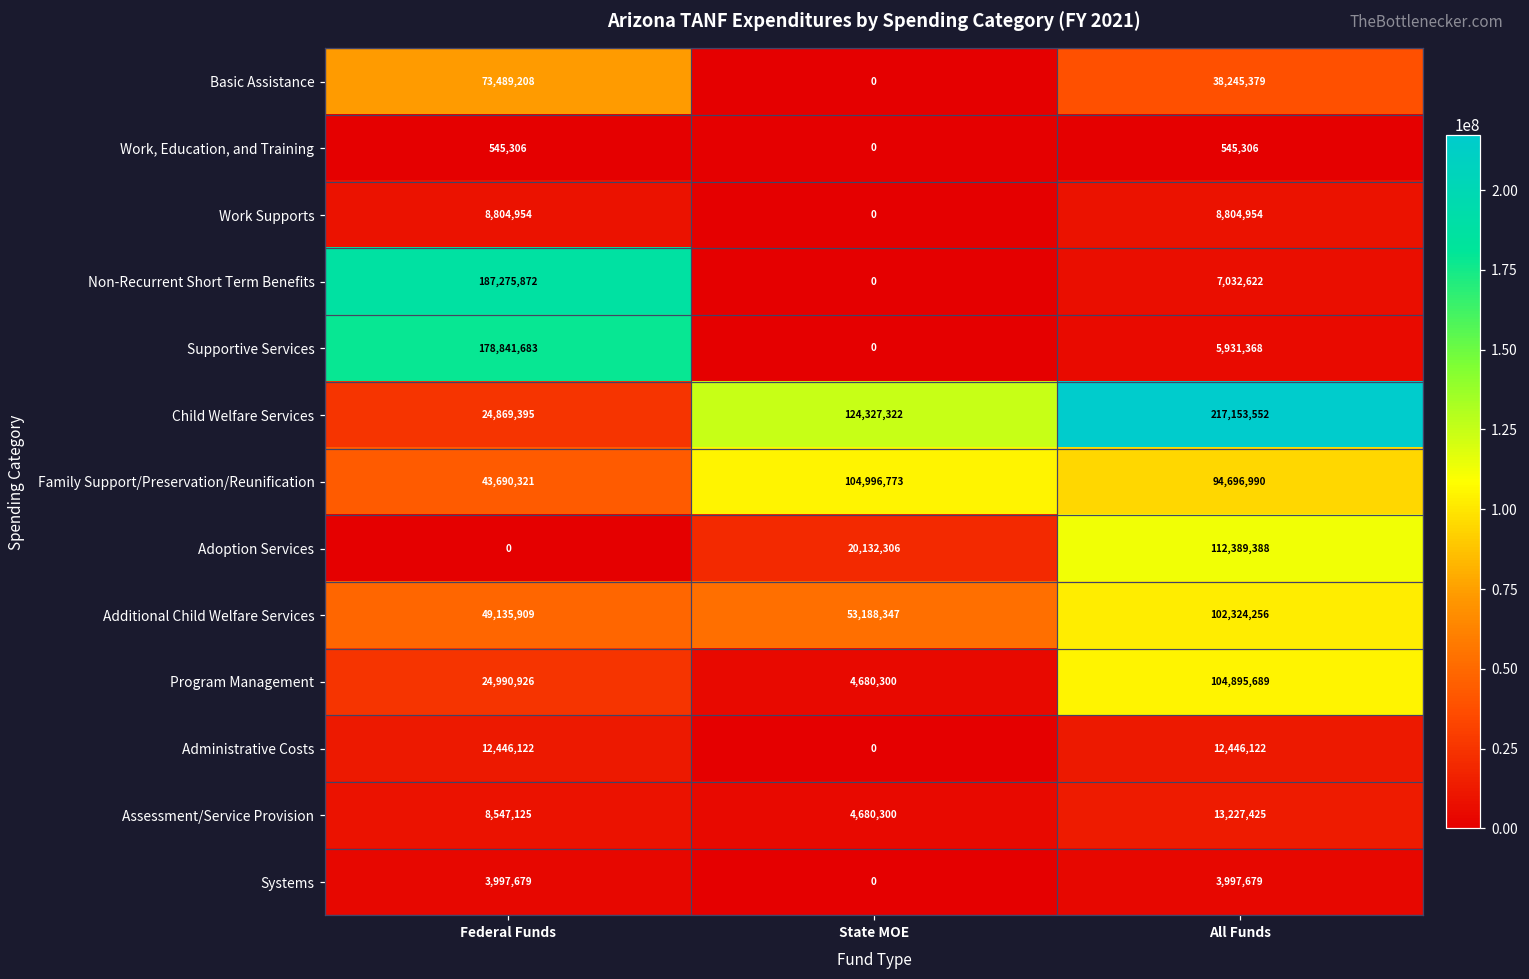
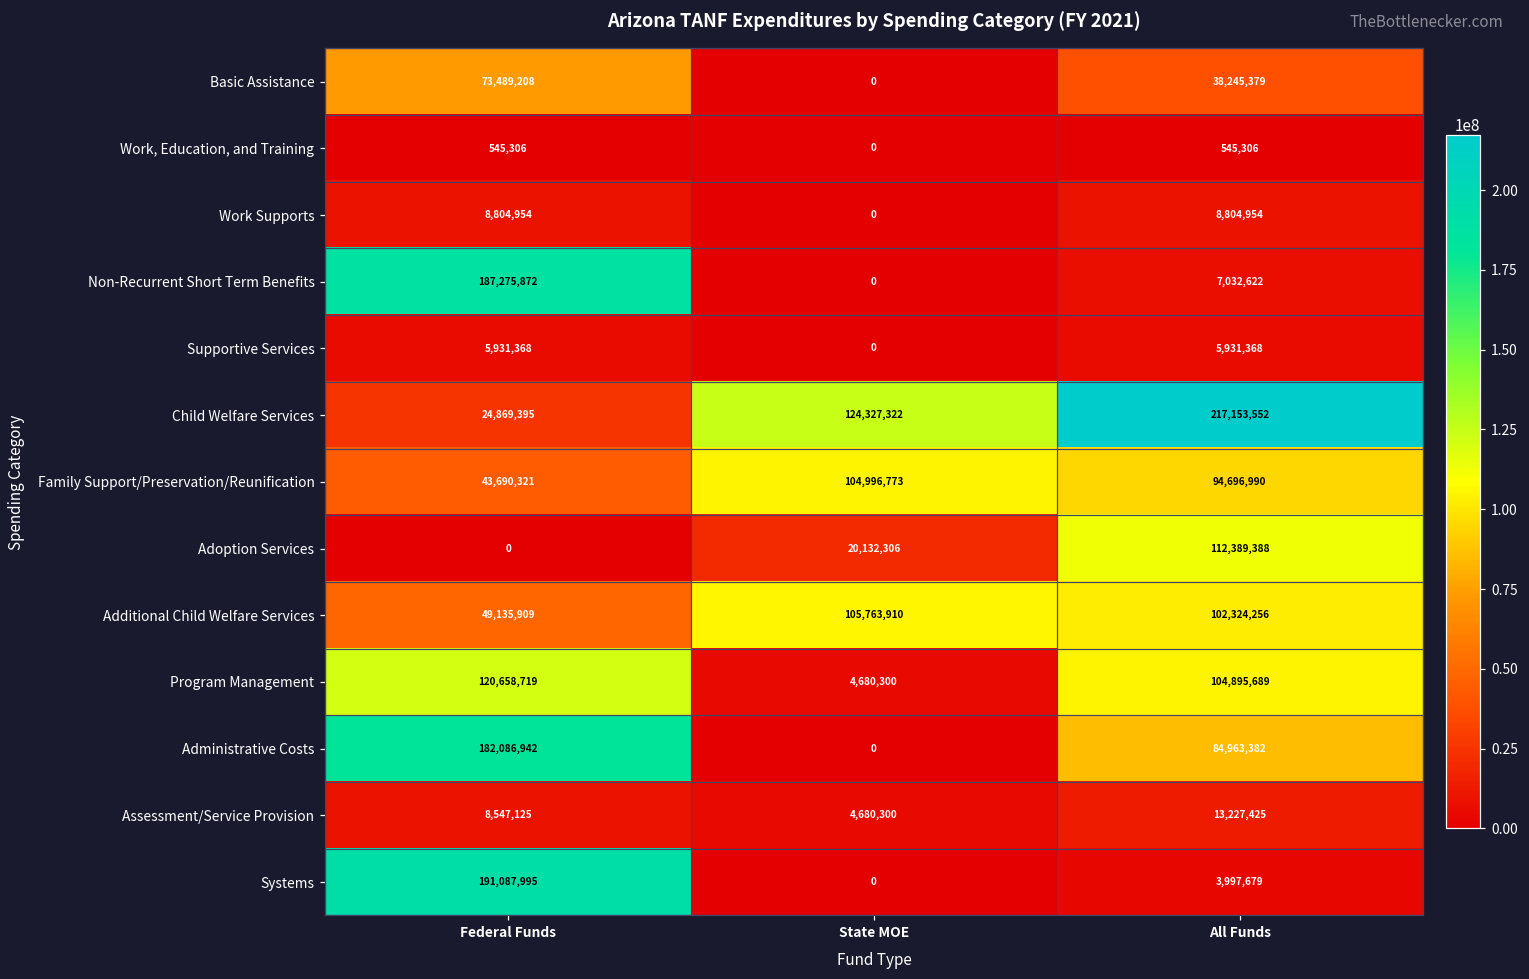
Supportive Services, Federal Funds: 178,841,683 -> 5,931,368
Additional Child Welfare Services, State MOE: 53,188,347 -> 105,763,910
Program Management, Federal Funds: 24,990,926 -> 120,658,719
Administrative Costs, Federal Funds: 12,446,122 -> 182,086,942
Administrative Costs, All Funds: 12,446,122 -> 84,963,382
Systems, Federal Funds: 3,997,679 -> 191,087,995
